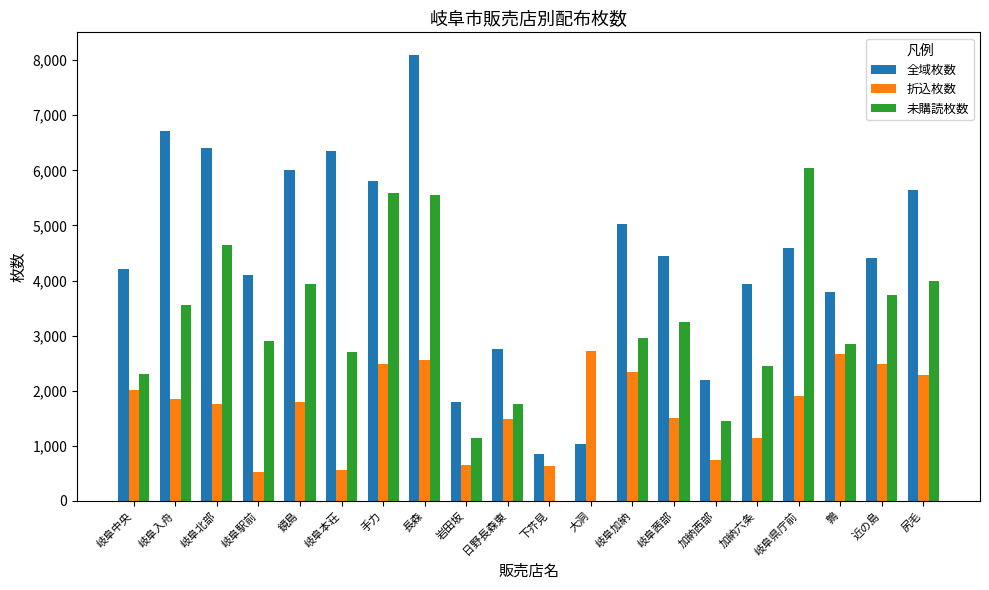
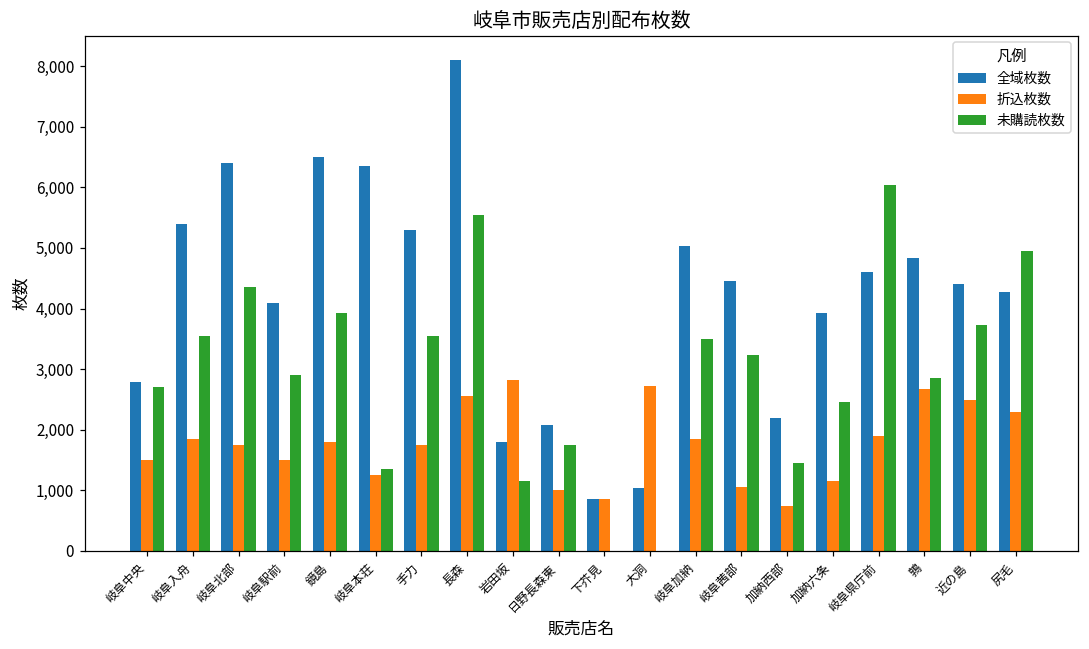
全域枚数, 岐阜中央: 4,200 -> 2,800
折込枚数, 岐阜中央: 2,000 -> 1,500
未購読枚数, 岐阜中央: 2,300 -> 2,700
全域枚数, 岐阜入舟: 6,700 -> 5,400
未購読枚数, 岐阜北部: 4,700 -> 4,400
折込枚数, 岐阜駅前: 500 -> 1,500
全域枚数, 鏡島: 6,000 -> 6,500
折込枚数, 岐阜本荘: 600 -> 1,300
未購読枚数, 岐阜本荘: 2,700 -> 1,400
全域枚数, 手力: 5,800 -> 5,300
折込枚数, 手力: 2,500 -> 1,800
未購読枚数, 手力: 5,600 -> 3,600
折込枚数, 岩田坂: 700 -> 2,800
全域枚数, 日野長森東: 2,800 -> 2,100
折込枚数, 日野長森東: 1,500 -> 1,000
折込枚数, 下芥見: 600 -> 900
折込枚数, 岐阜加納: 2,300 -> 1,900
未購読枚数, 岐阜加納: 3,000 -> 3,500
折込枚数, 岐阜茜部: 1,500 -> 1,100
全域枚数, 鶉: 3,800 -> 4,800
全域枚数, 尻毛: 5,700 -> 4,300
未購読枚数, 尻毛: 4,000 -> 5,000
